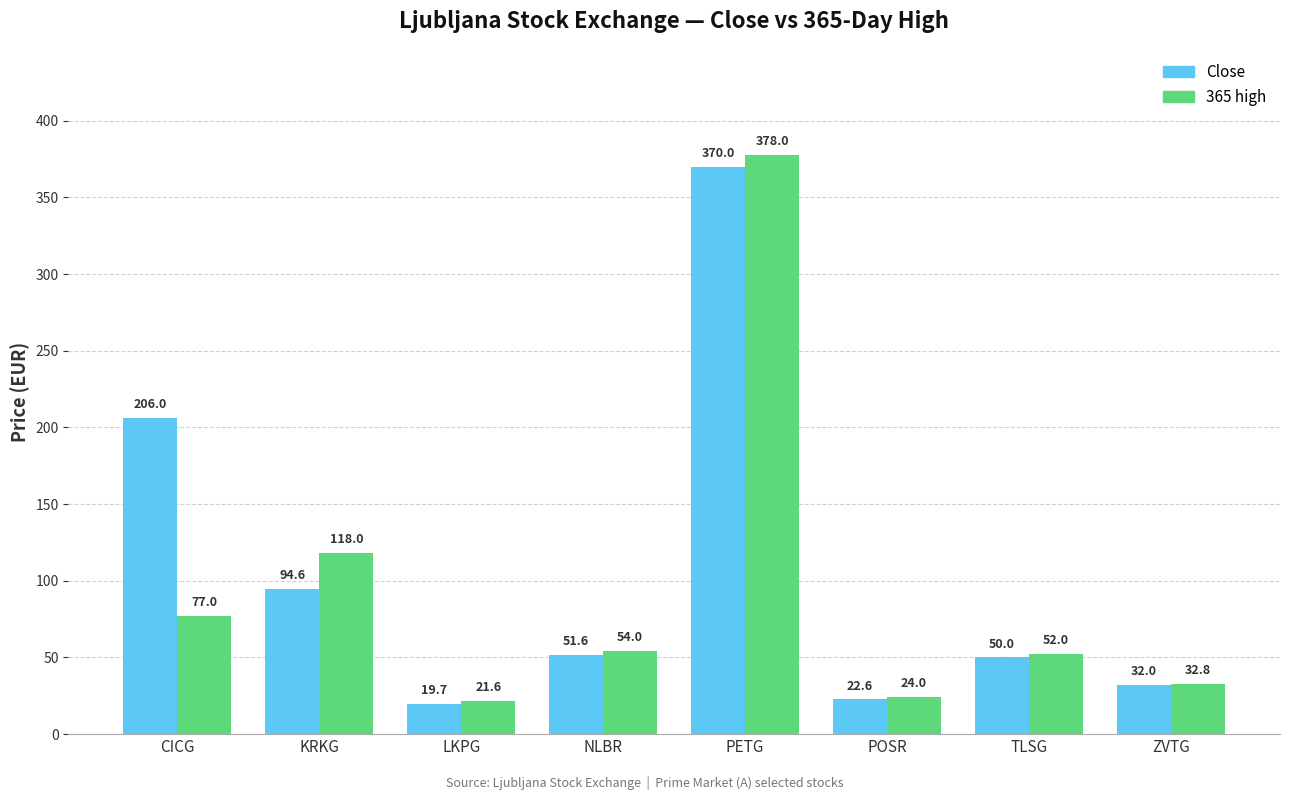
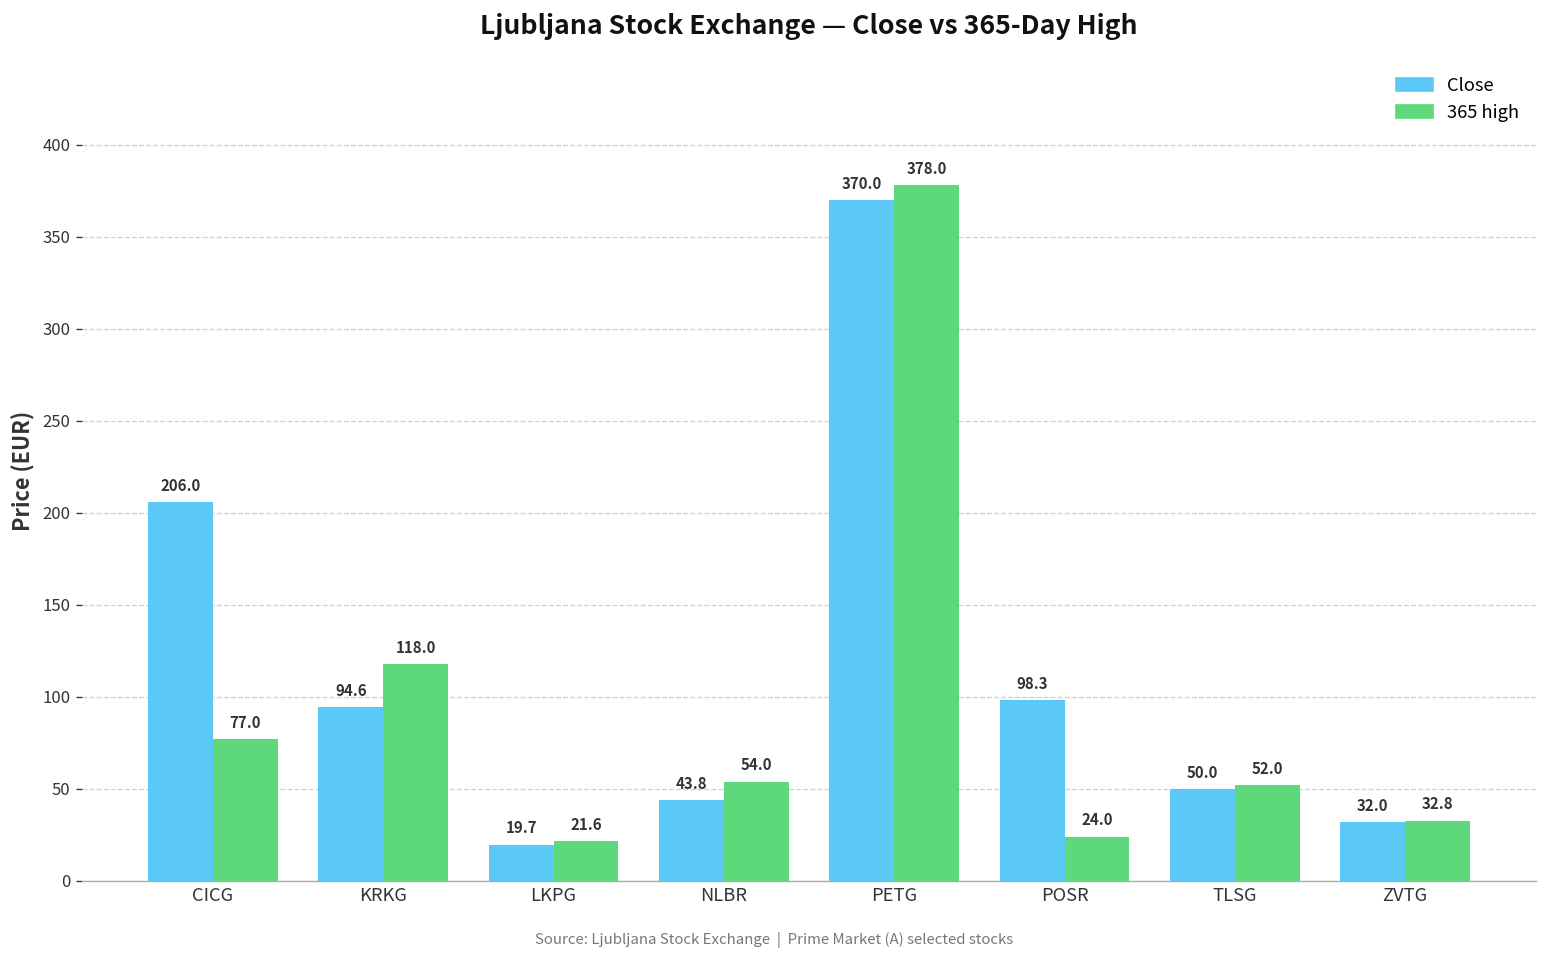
Close, NLBR: 51.6 -> 43.8
Close, POSR: 22.6 -> 98.3
